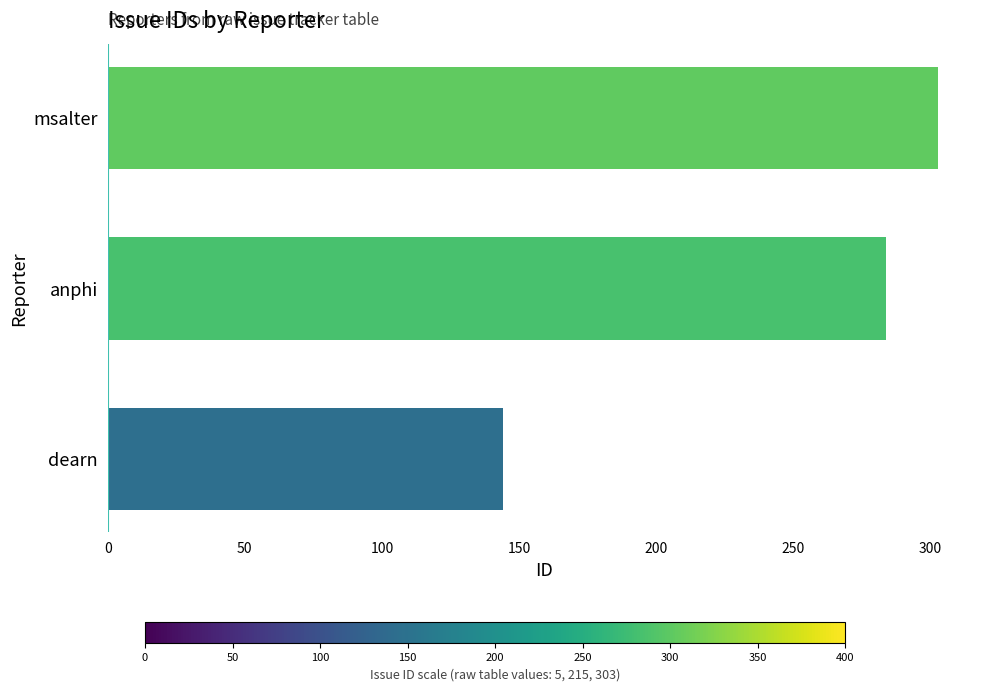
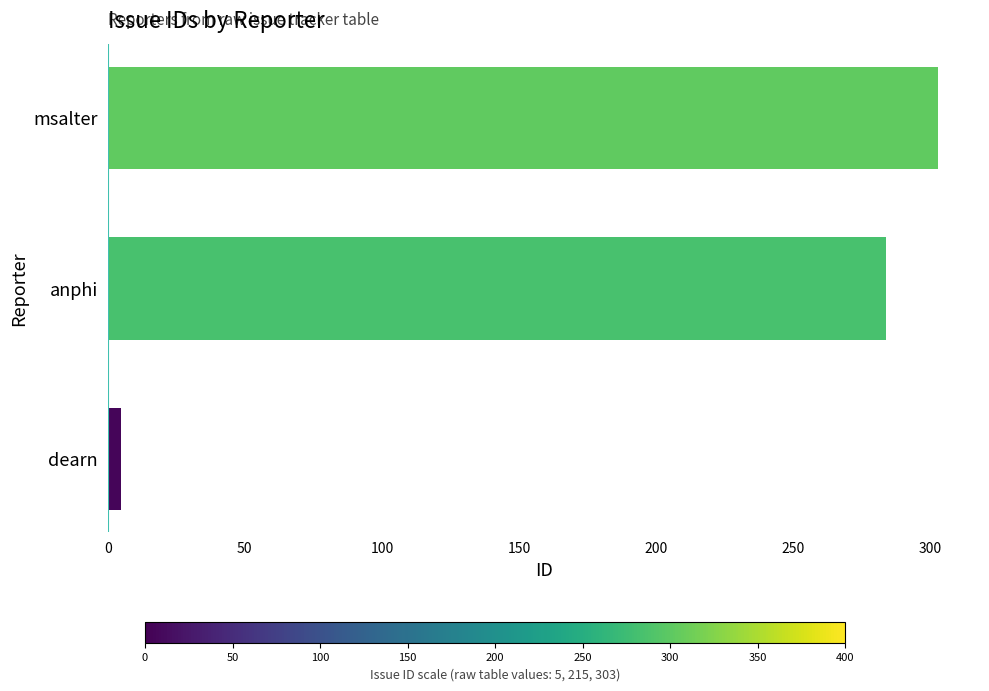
dearn: 144 -> 5
